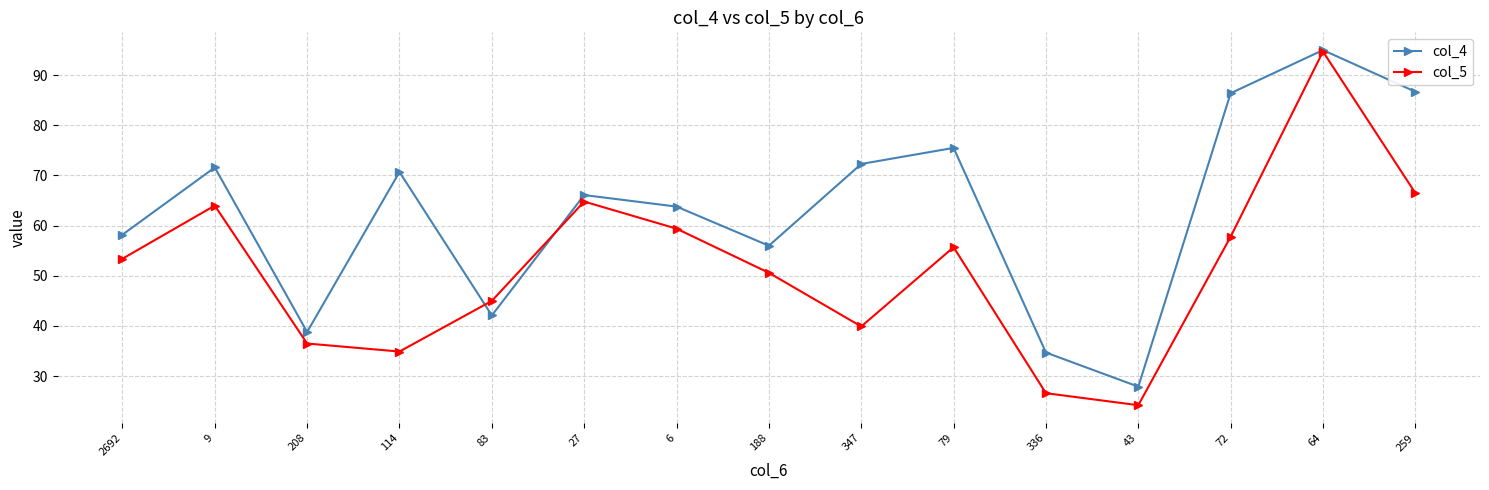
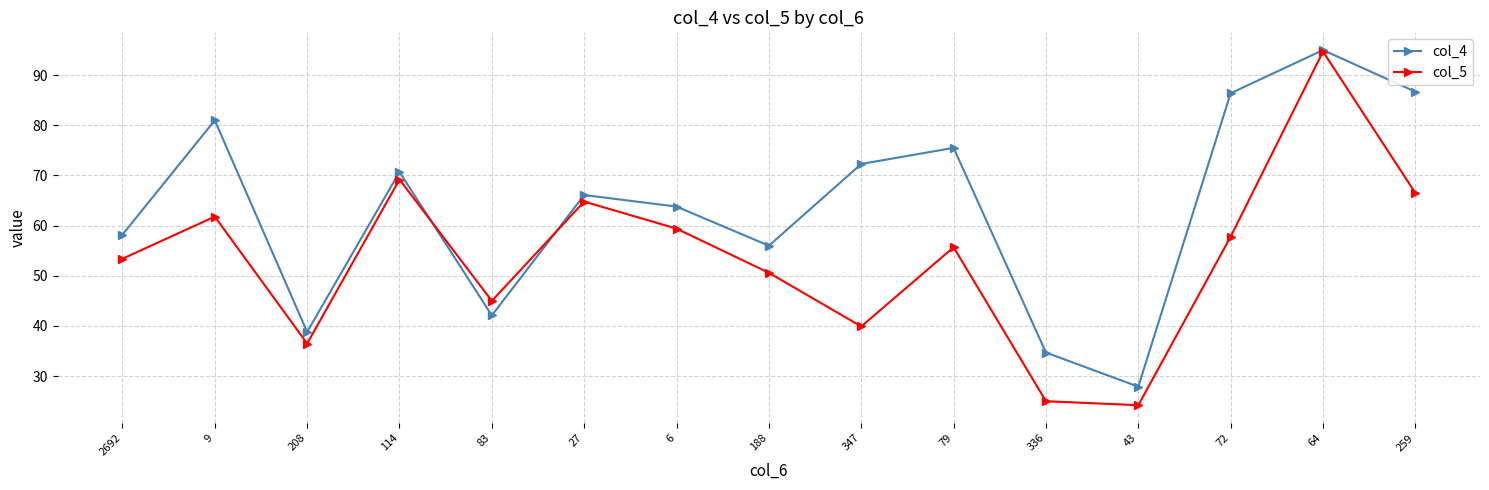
col_4, 9: 72 -> 81
col_5, 9: 64 -> 62
col_5, 114: 35 -> 69
col_5, 336: 27 -> 25
